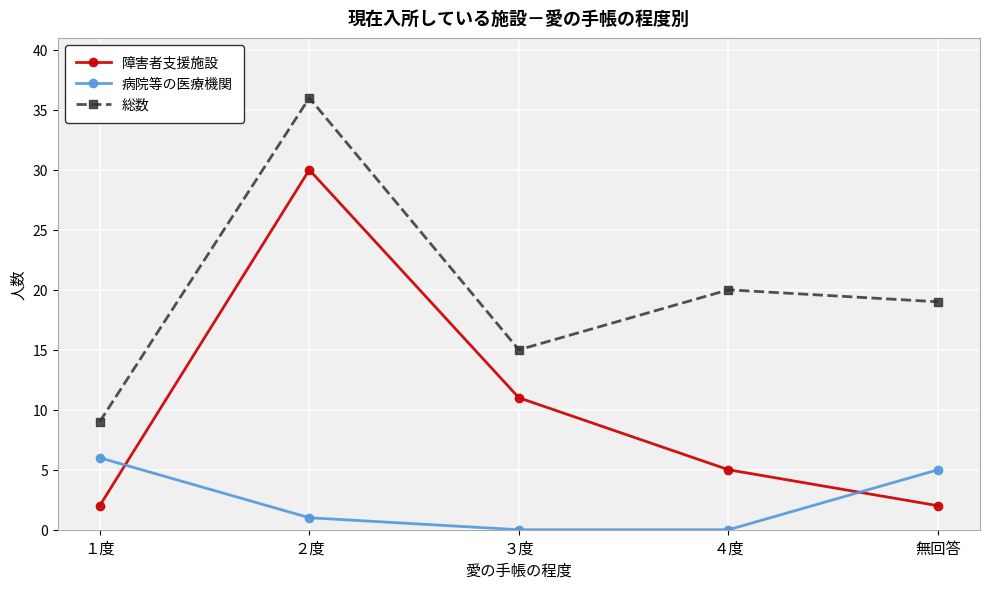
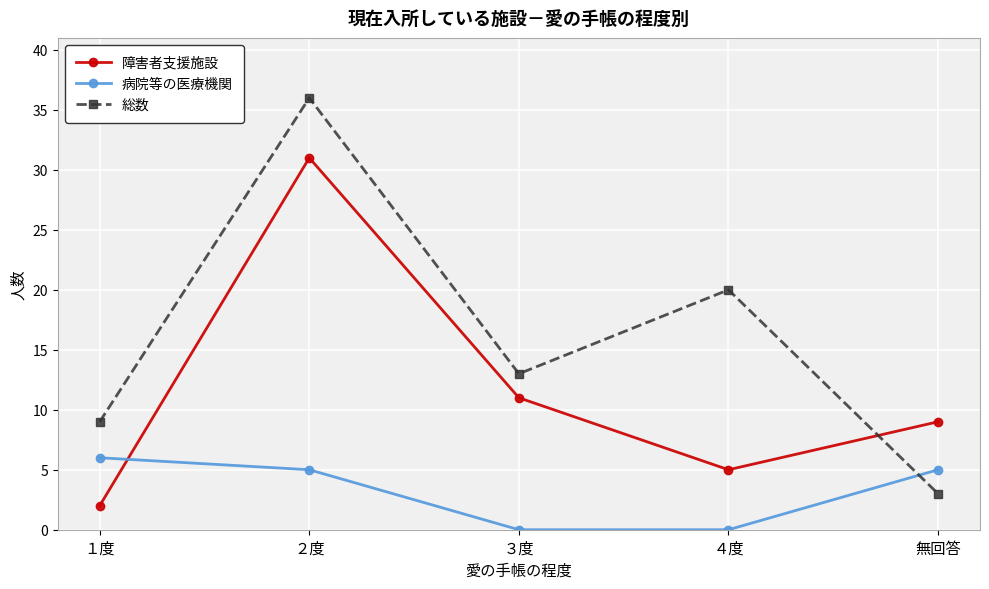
障害者支援施設, ２度: 30 -> 31
病院等の医療機関, ２度: 1 -> 5
総数, ３度: 15 -> 13
障害者支援施設, 無回答: 2 -> 9
総数, 無回答: 19 -> 3
